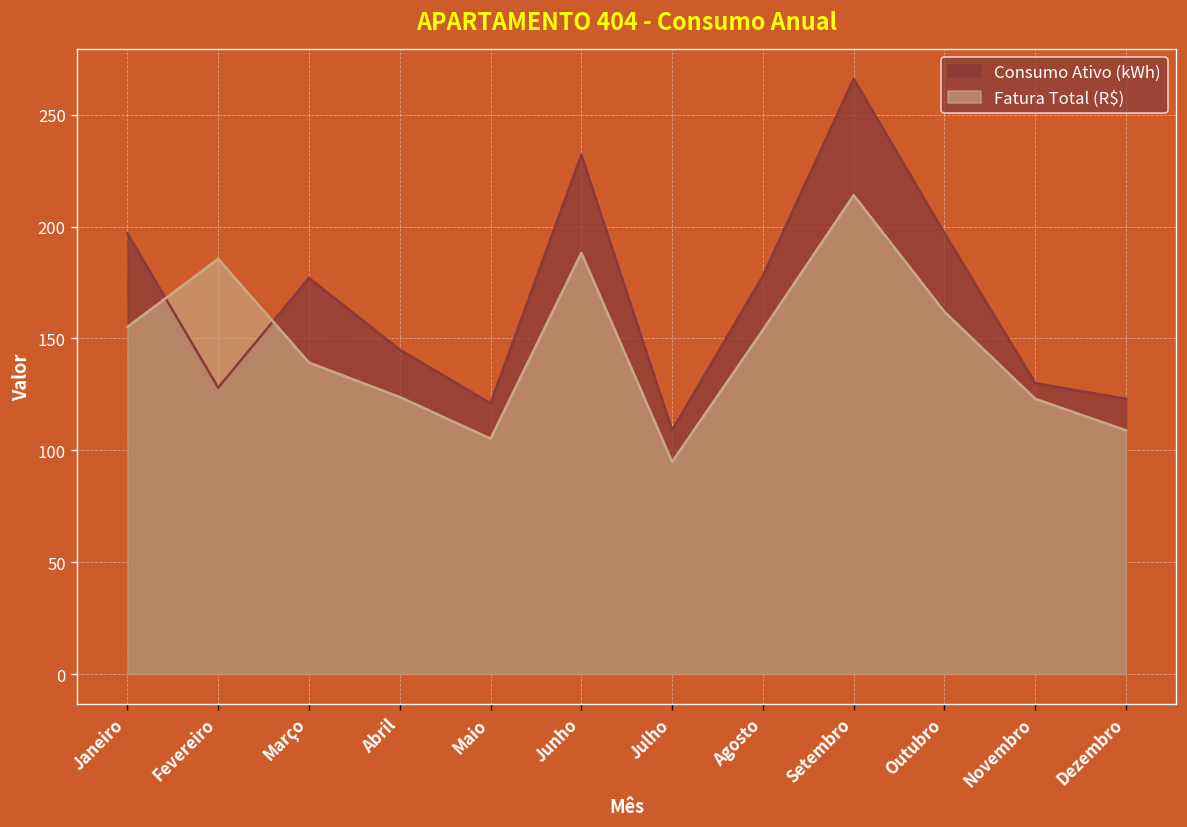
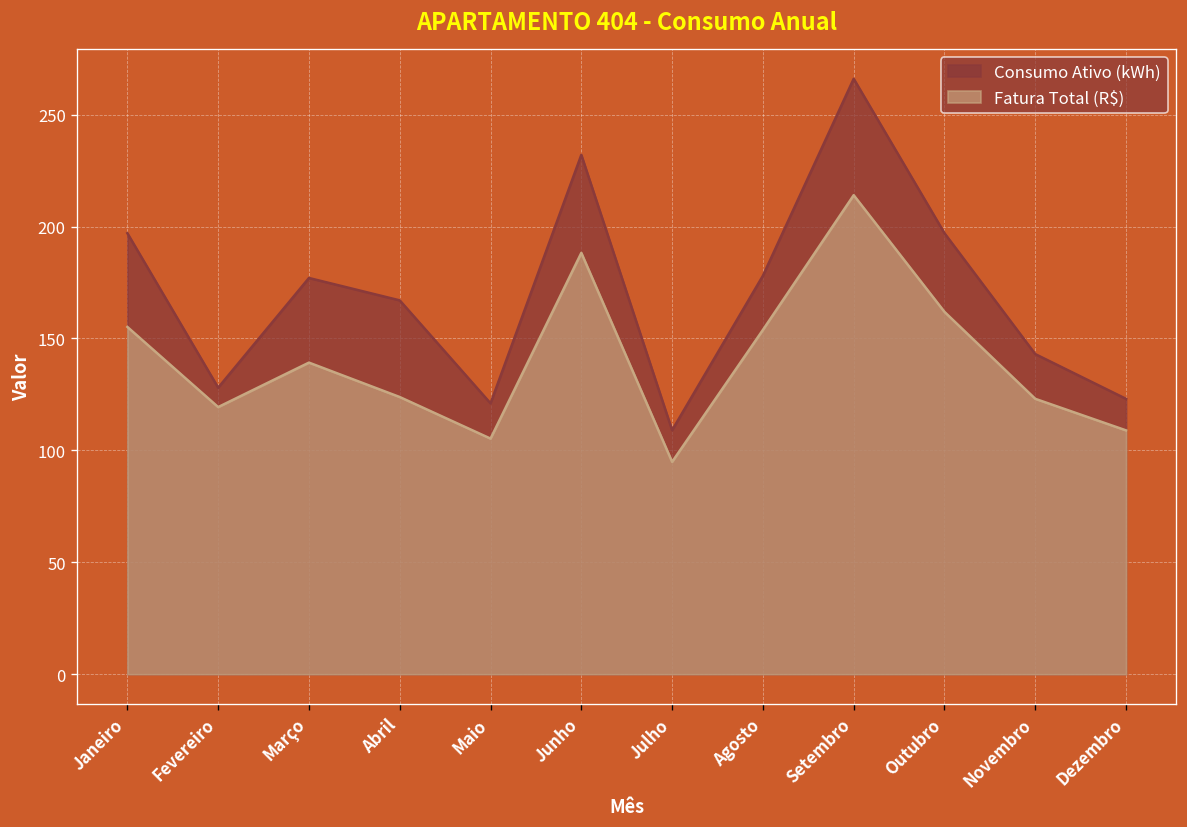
Fatura Total (R$), Fevereiro: 186 -> 119
Consumo Ativo (kWh), Abril: 145 -> 167
Consumo Ativo (kWh), Novembro: 130 -> 143
